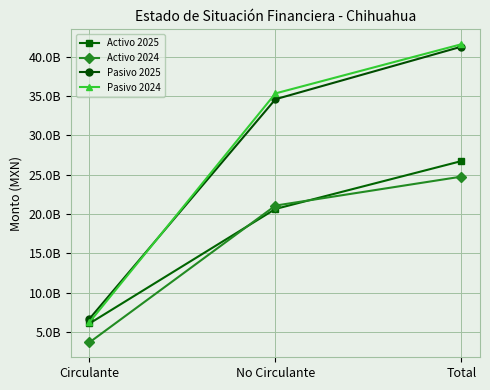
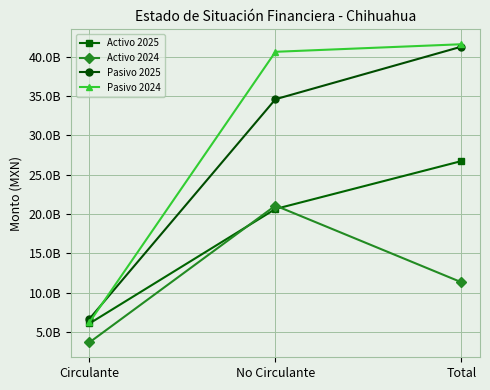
Pasivo 2024, No Circulante: 35000000000 -> 41000000000
Activo 2024, Total: 25000000000 -> 11000000000
